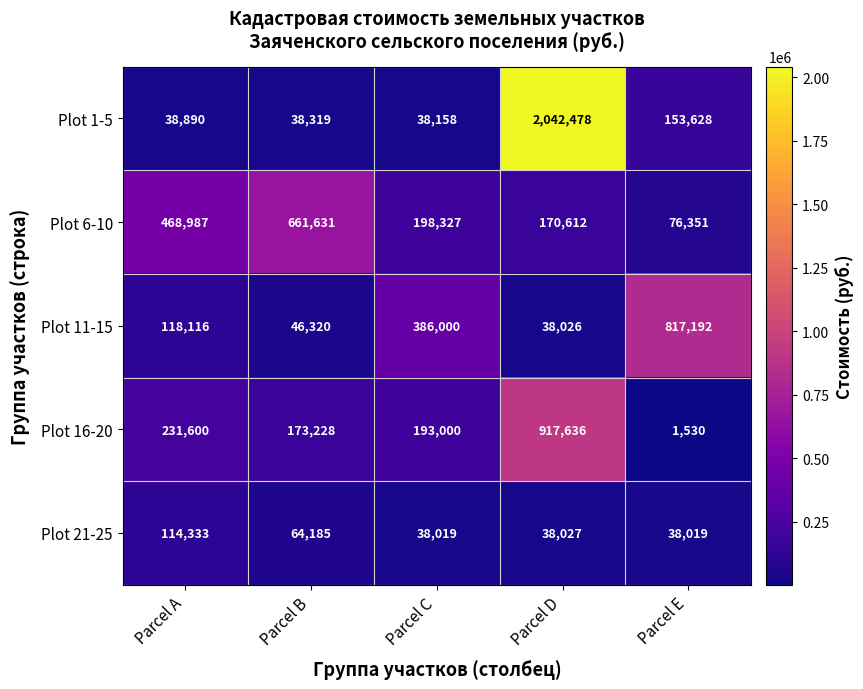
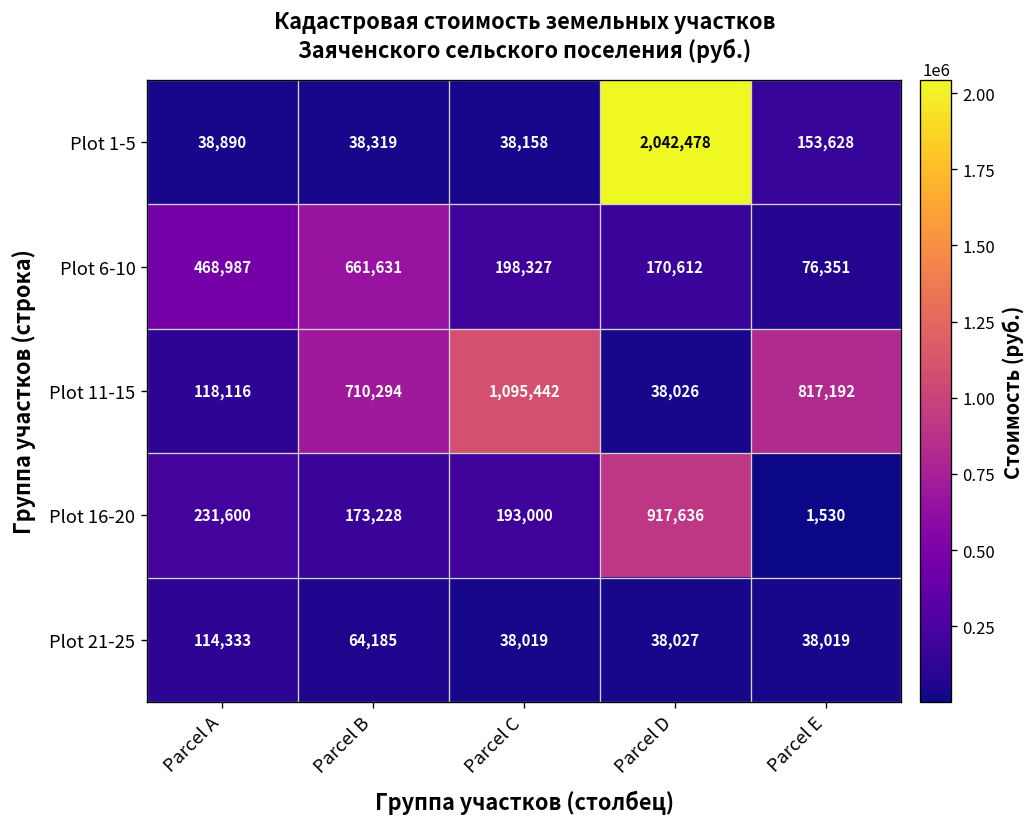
Plot 11-15, Parcel B: 46,320 -> 710,294
Plot 11-15, Parcel C: 386,000 -> 1,095,442
